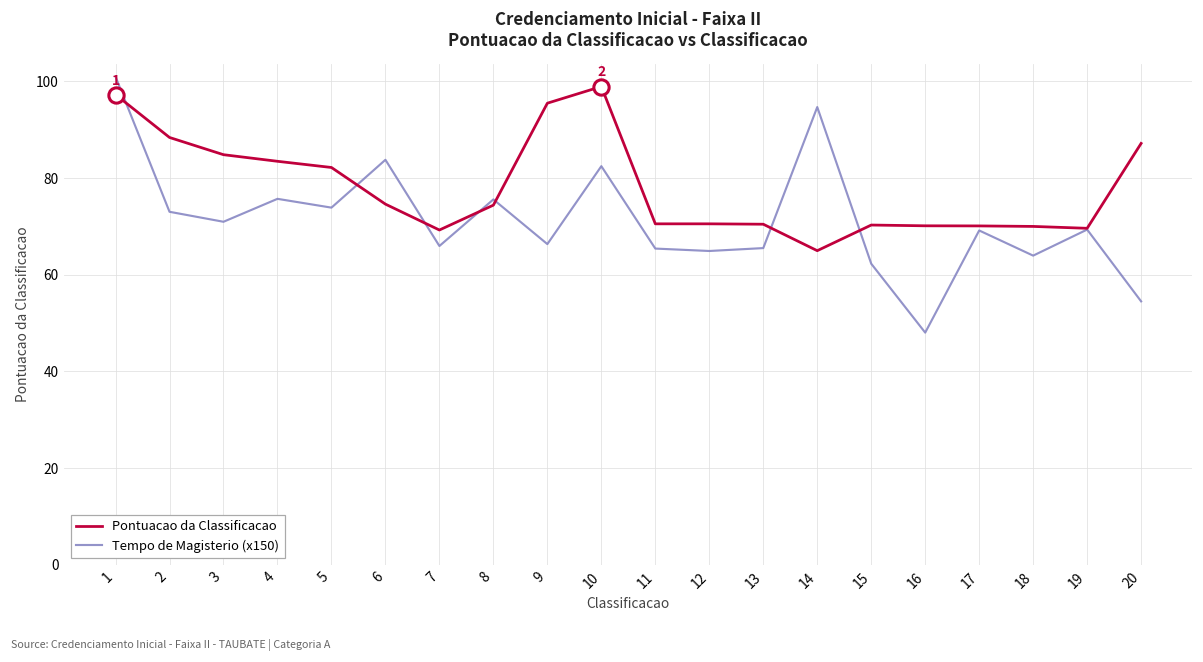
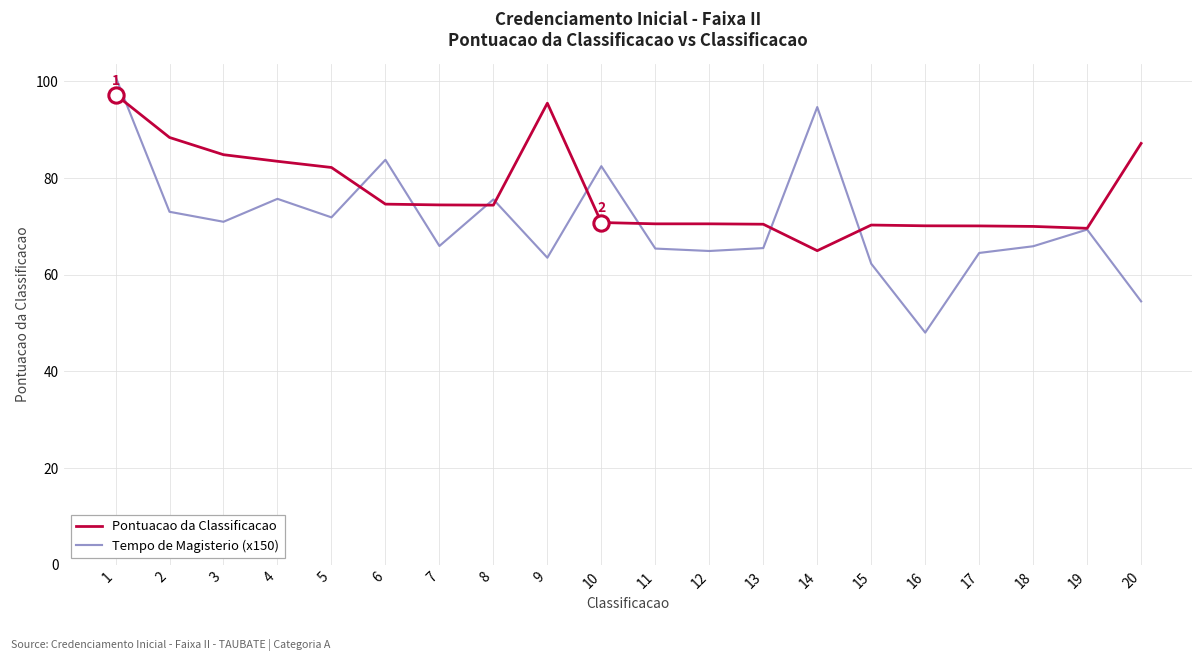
Tempo de Magisterio (x150), 5: 74 -> 72
Pontuacao da Classificacao, 7: 69 -> 74
Tempo de Magisterio (x150), 9: 66 -> 64
Pontuacao da Classificacao, 10: 99 -> 71
Tempo de Magisterio (x150), 17: 69 -> 65
Tempo de Magisterio (x150), 18: 64 -> 66
